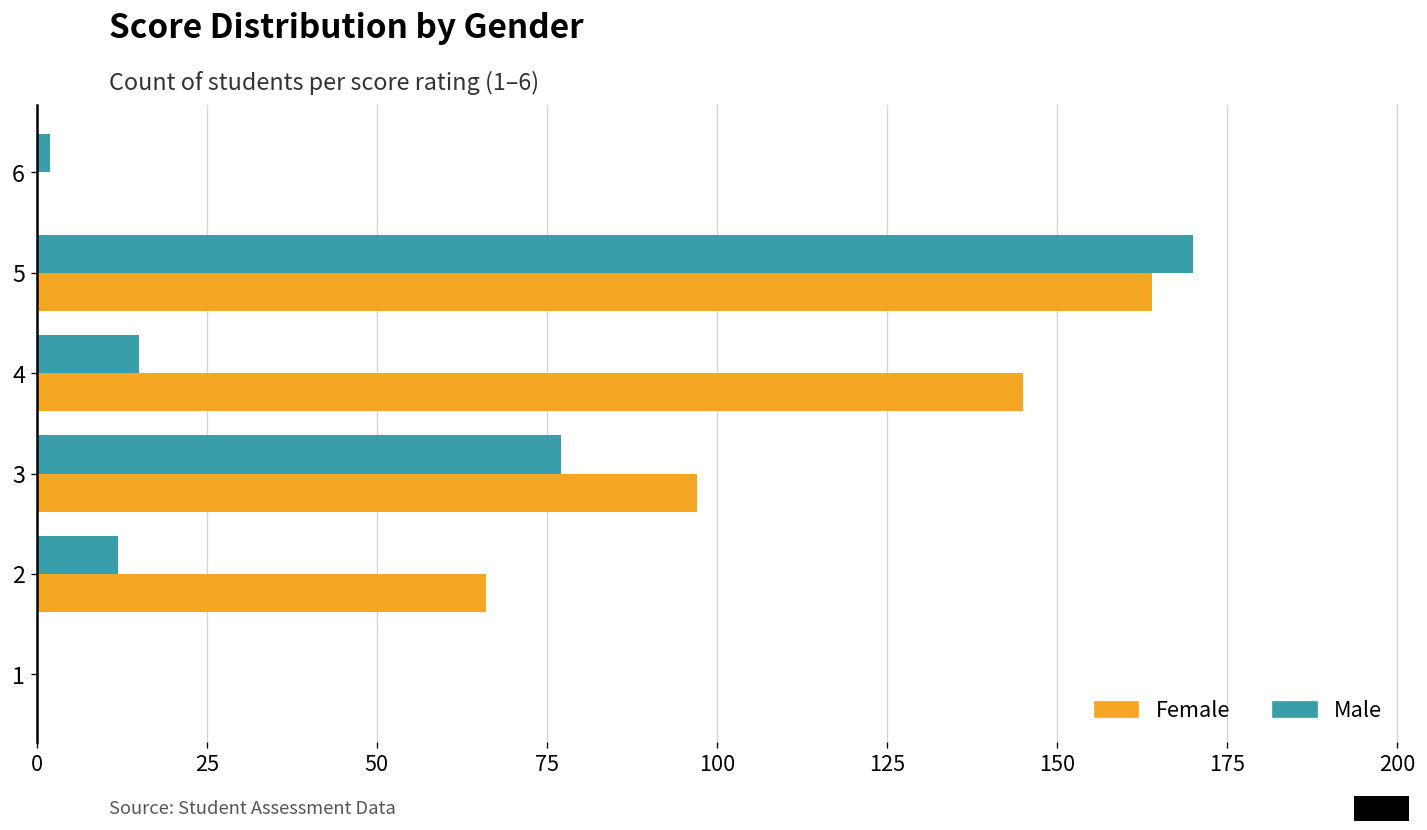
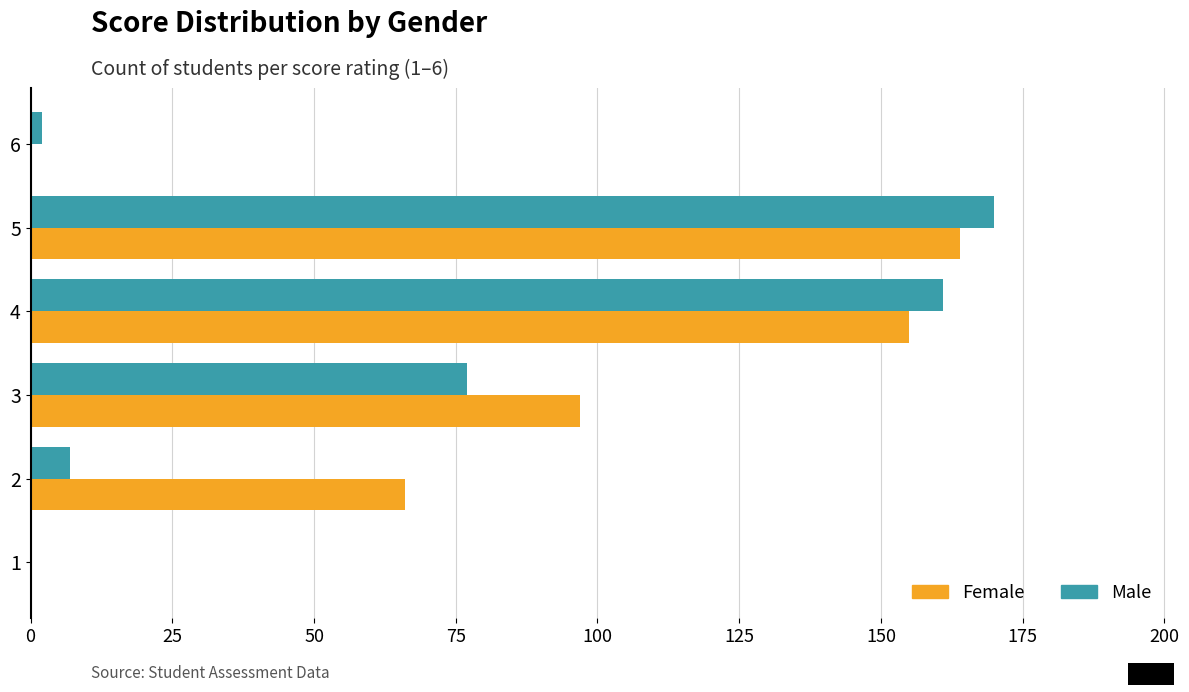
Male, 4: 15 -> 161
Female, 4: 145 -> 155
Male, 2: 12 -> 7
